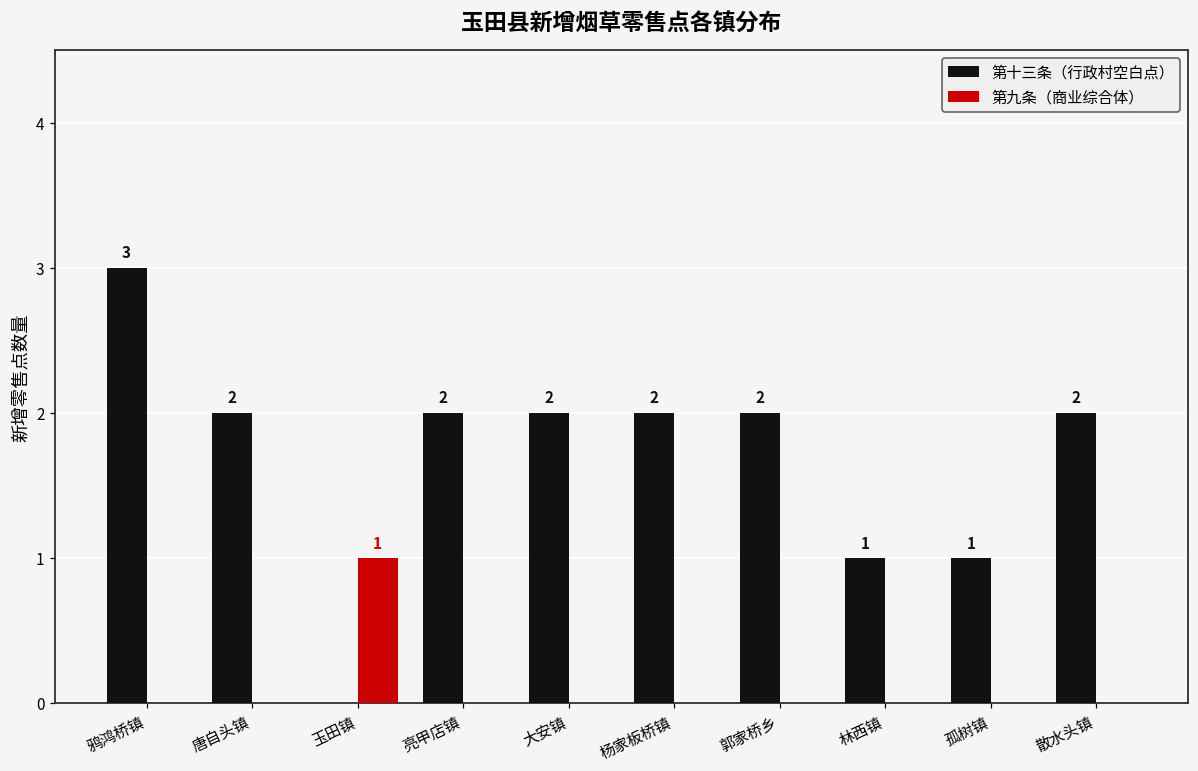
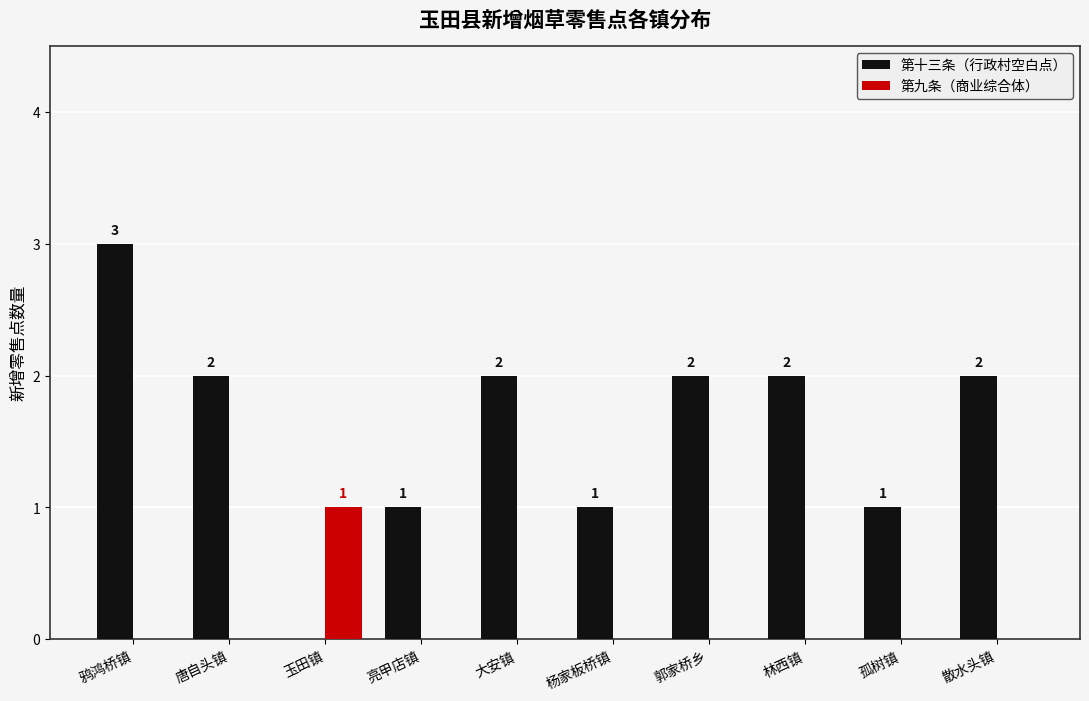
第十三条（行政村空白点）, 亮甲店镇: 2 -> 1
第十三条（行政村空白点）, 杨家板桥镇: 2 -> 1
第十三条（行政村空白点）, 林西镇: 1 -> 2
